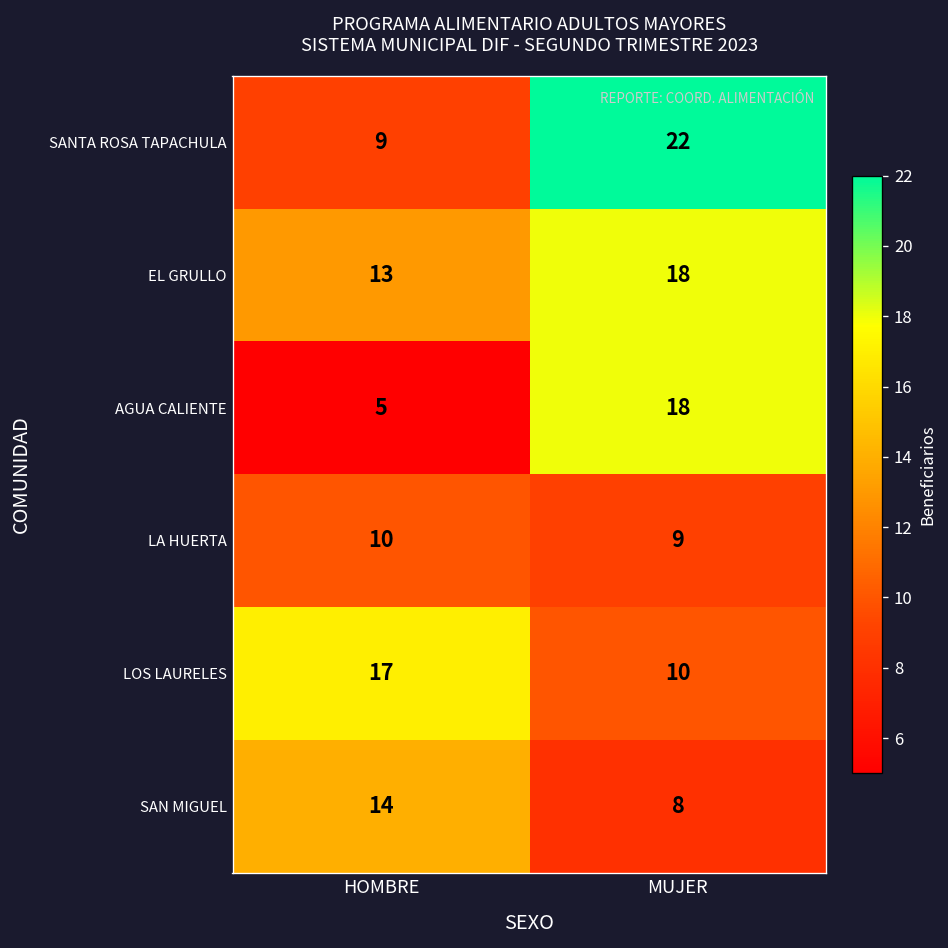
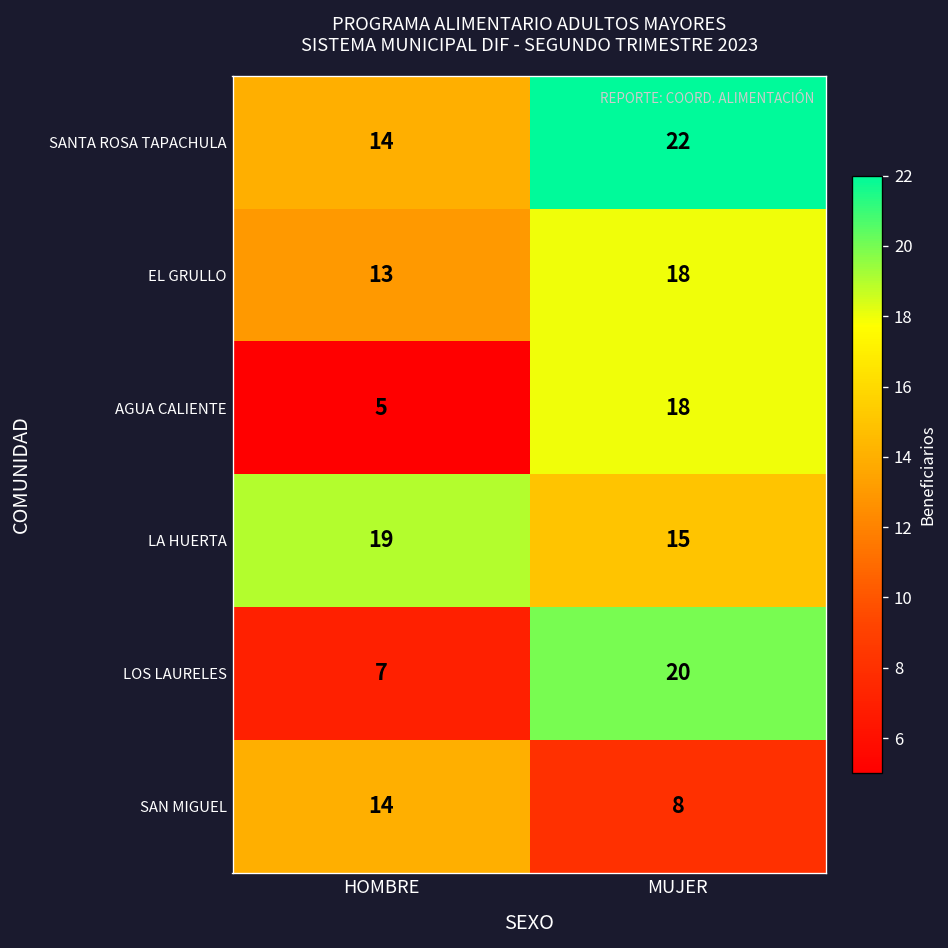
SANTA ROSA TAPACHULA, HOMBRE: 9 -> 14
LA HUERTA, HOMBRE: 10 -> 19
LA HUERTA, MUJER: 9 -> 15
LOS LAURELES, HOMBRE: 17 -> 7
LOS LAURELES, MUJER: 10 -> 20
